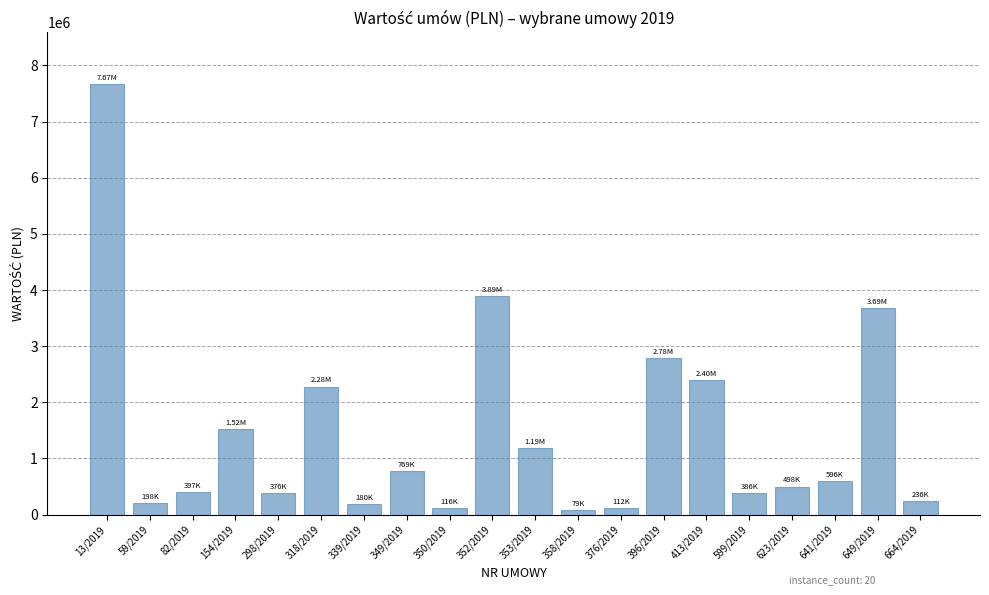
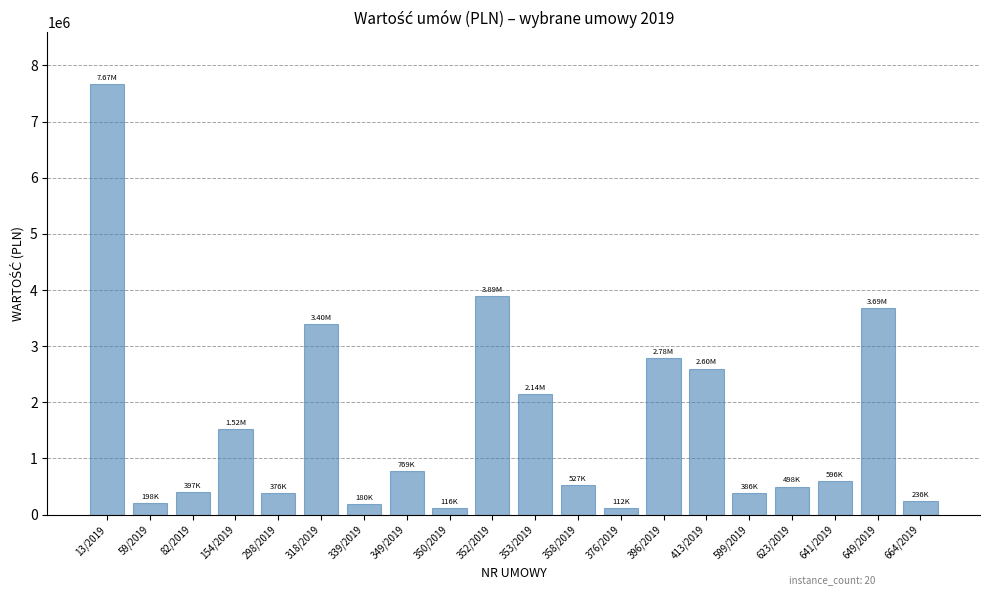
318/2019: 2.28M -> 3.40M
353/2019: 1.19M -> 2.14M
358/2019: 79K -> 527K
413/2019: 2.40M -> 2.60M
